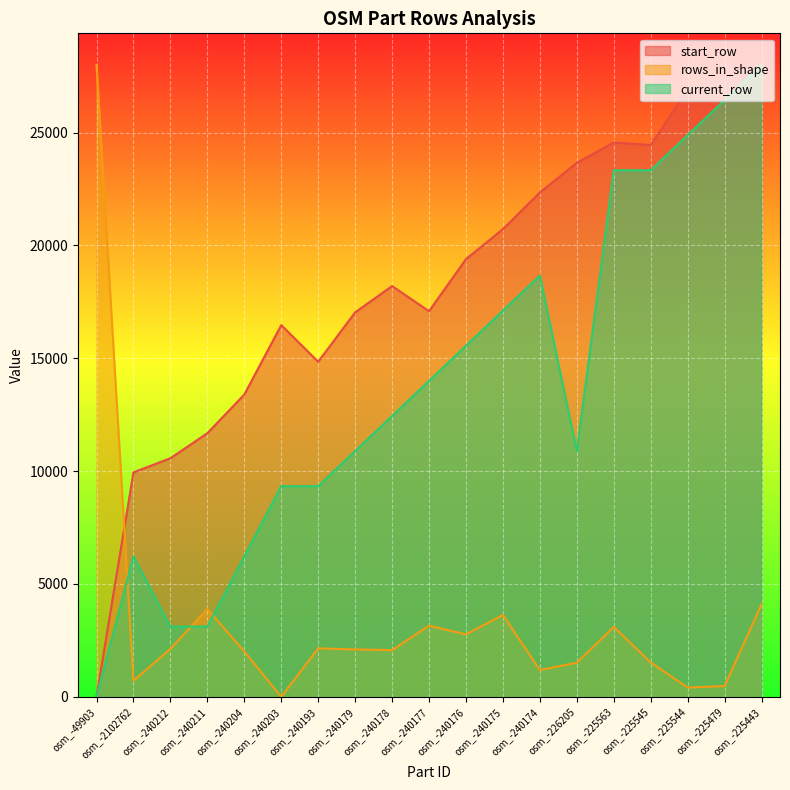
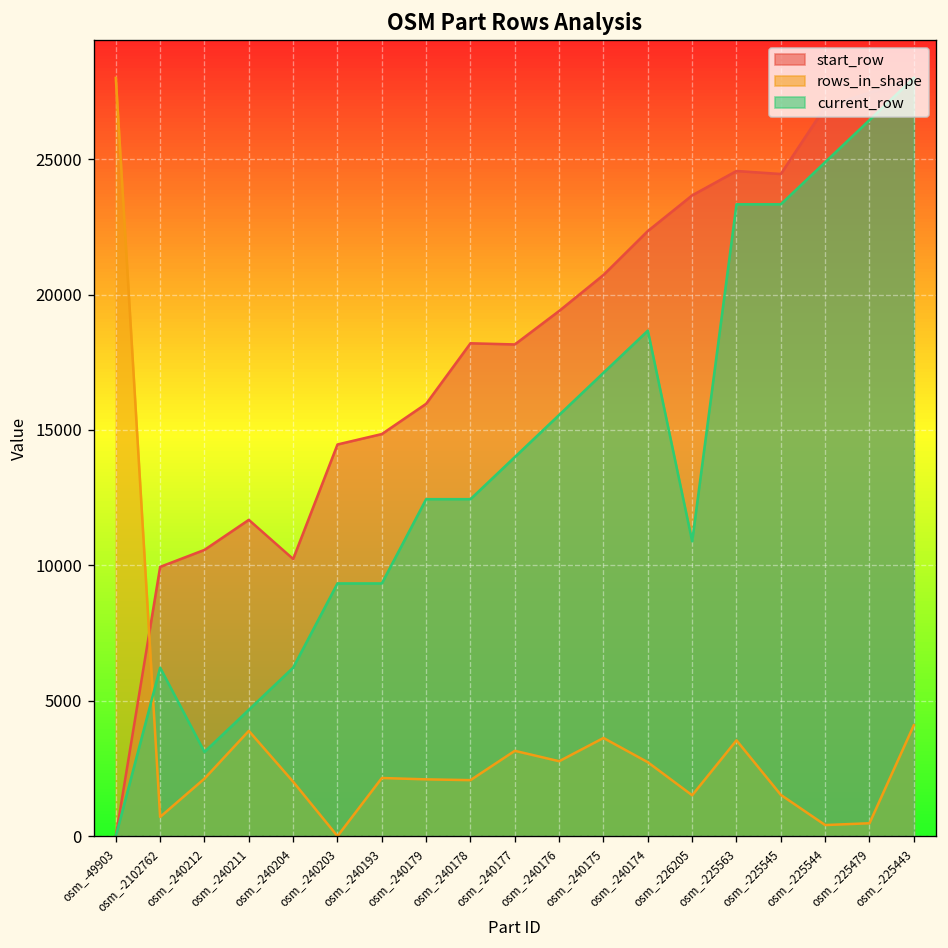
current_row, osm_-240211: 3100 -> 4700
start_row, osm_-240204: 13400 -> 10200
start_row, osm_-240203: 16500 -> 14500
start_row, osm_-240179: 17000 -> 16000
current_row, osm_-240179: 10900 -> 12400
start_row, osm_-240177: 17100 -> 18200
rows_in_shape, osm_-240174: 1200 -> 2700
rows_in_shape, osm_-225563: 3100 -> 3500
